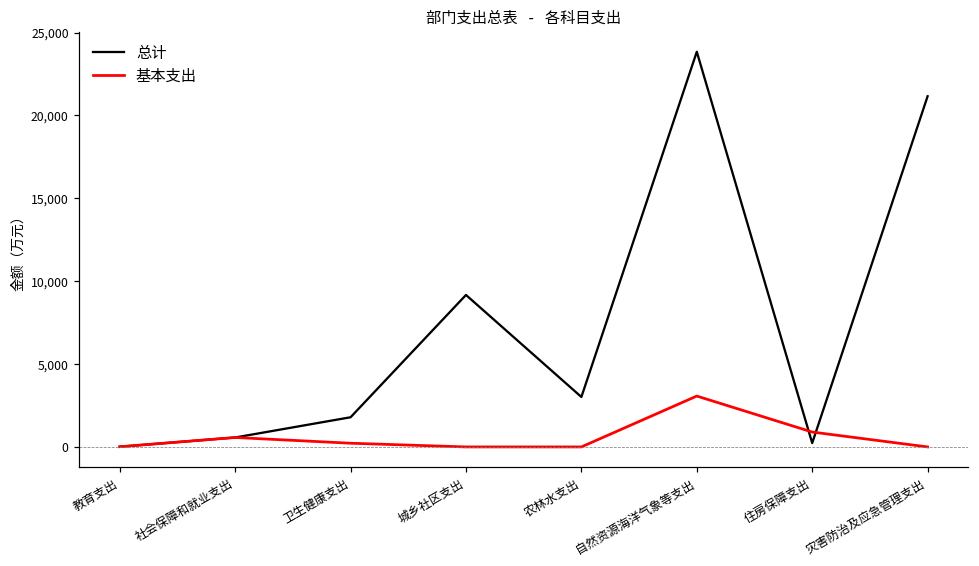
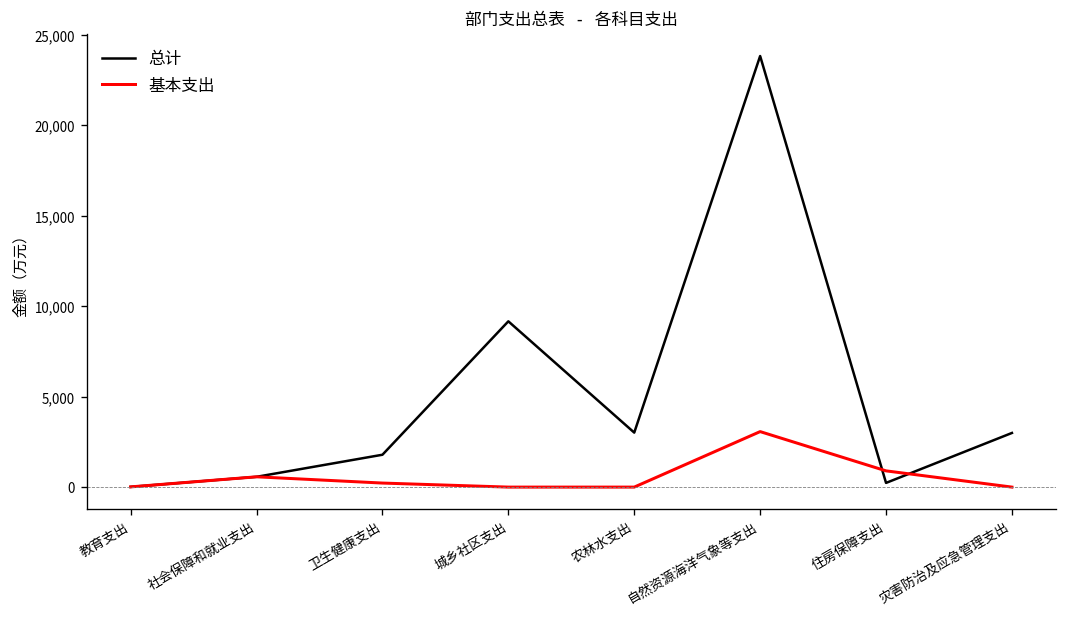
总计, 灾害防治及应急管理支出: 21,200 -> 3,000
